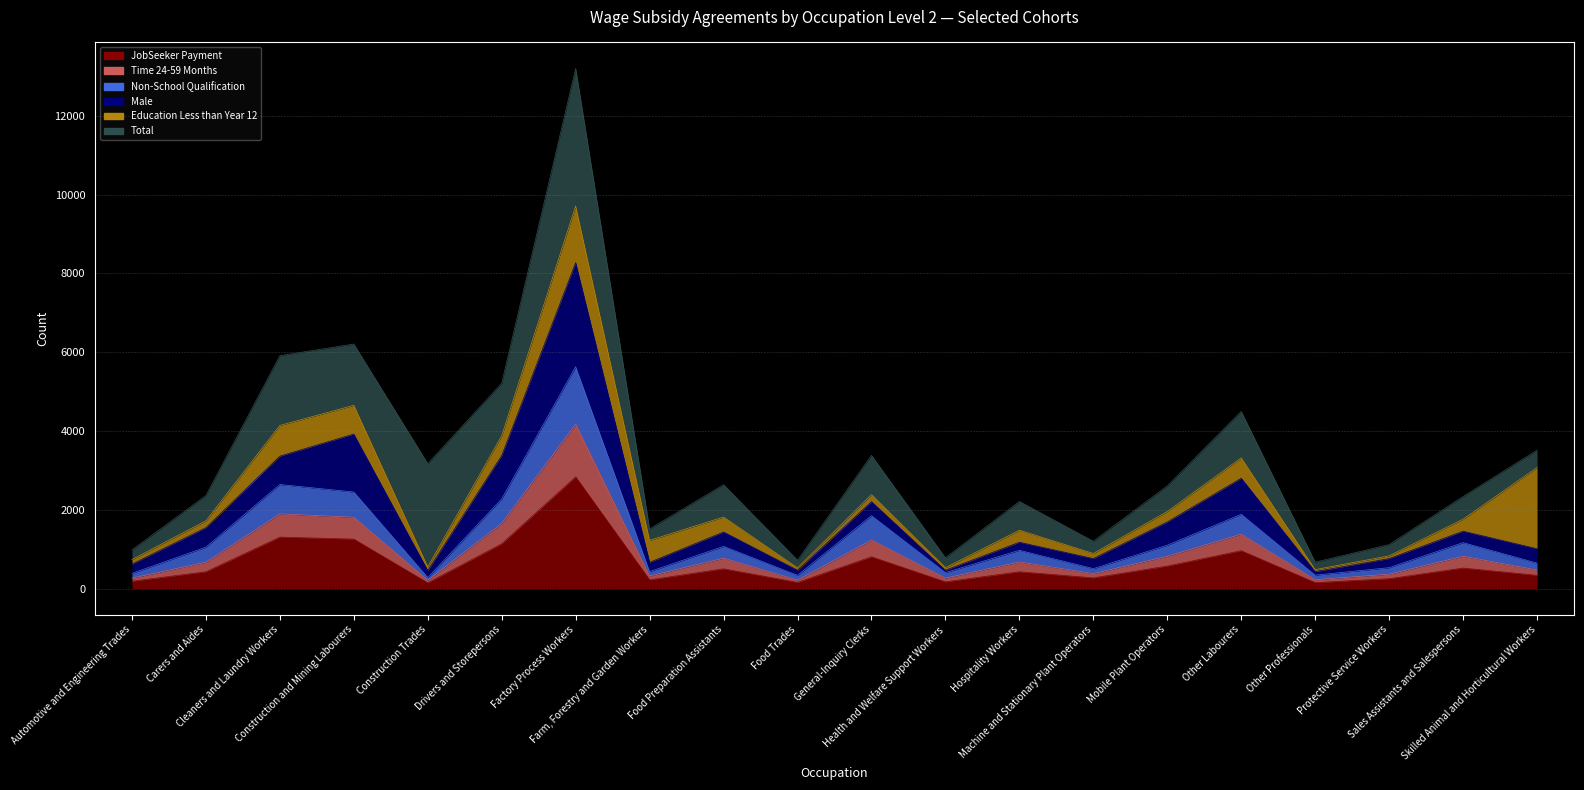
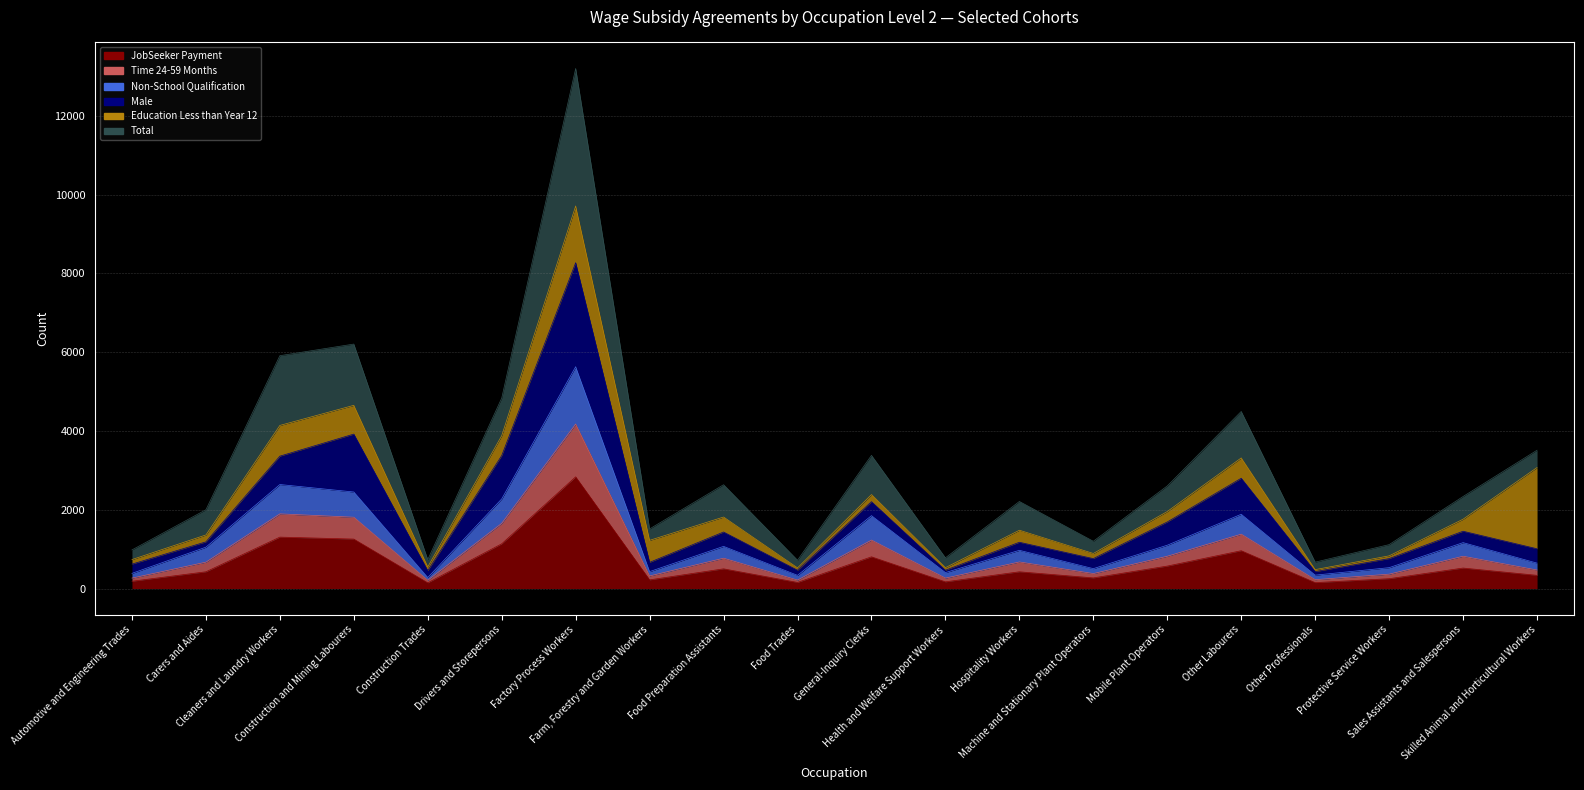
Male, Carers and Aides: 500 -> 100
Total, Construction Trades: 2600 -> 200
Total, Drivers and Storepersons: 1300 -> 1000
